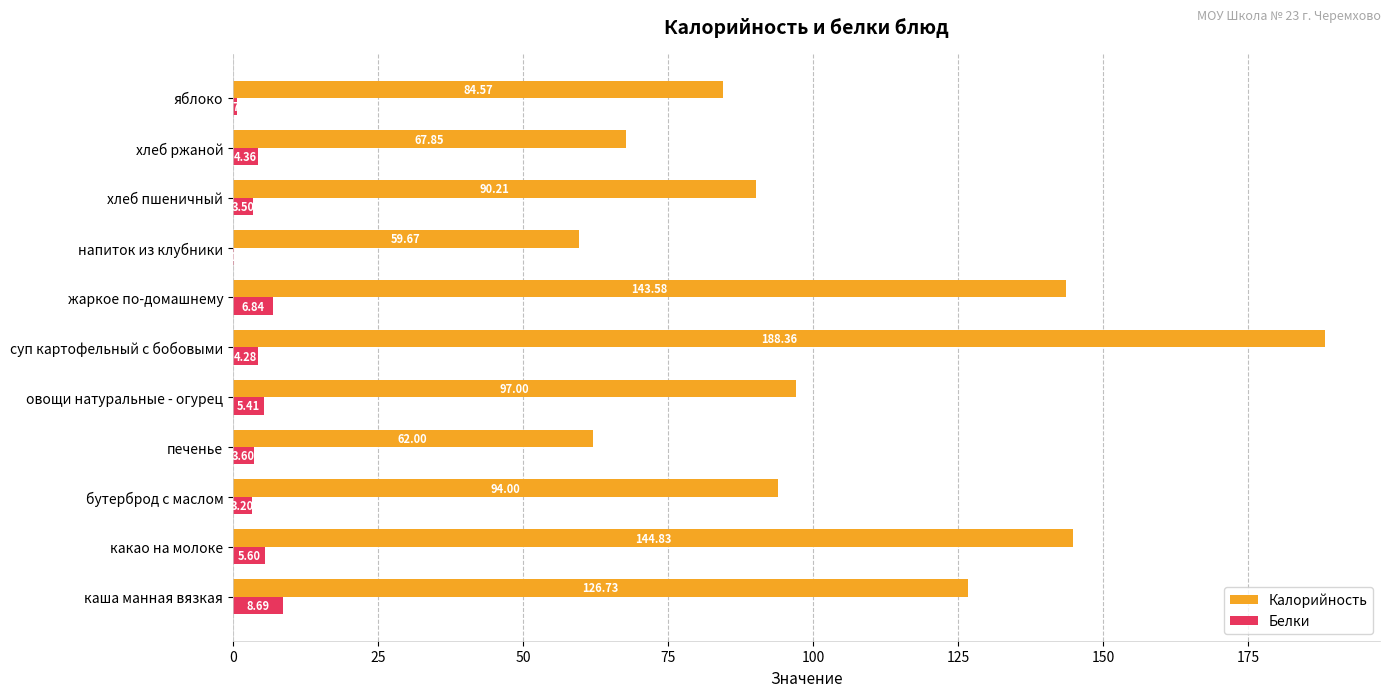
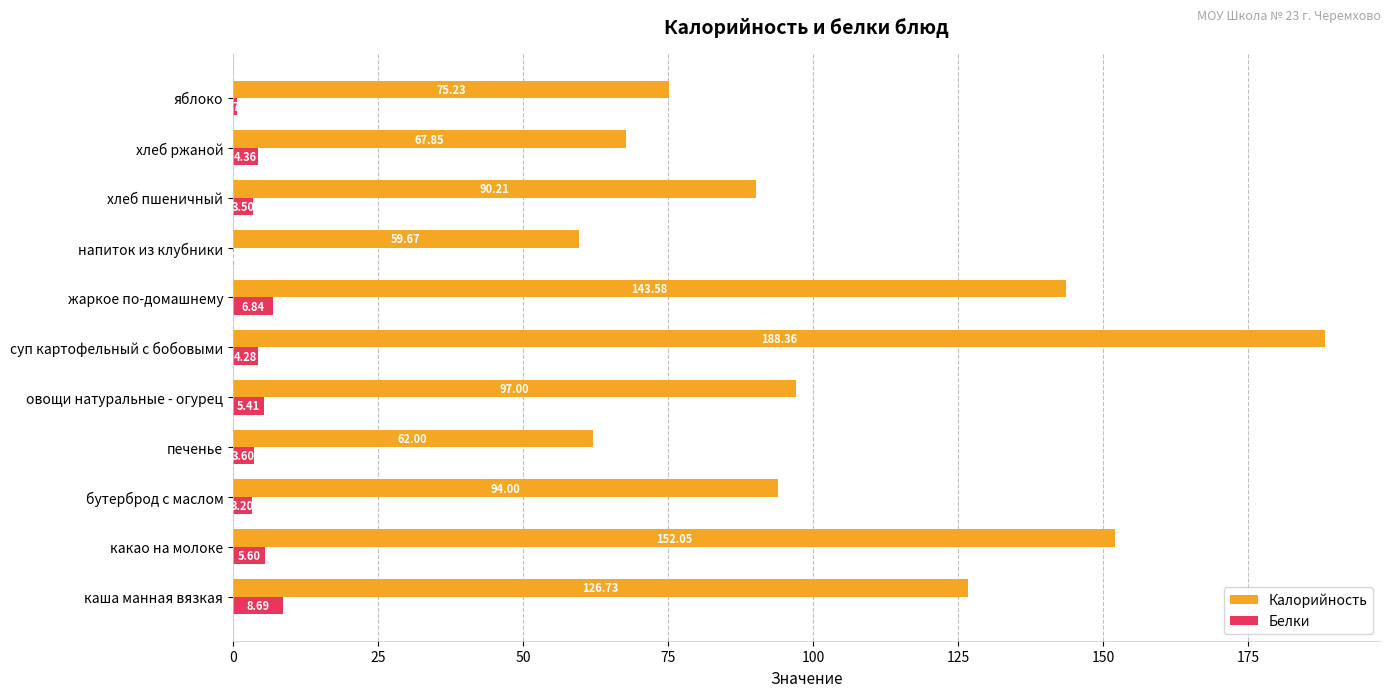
Калорийность, яблоко: 84.57 -> 75.23
Калорийность, какао на молоке: 144.83 -> 152.05
